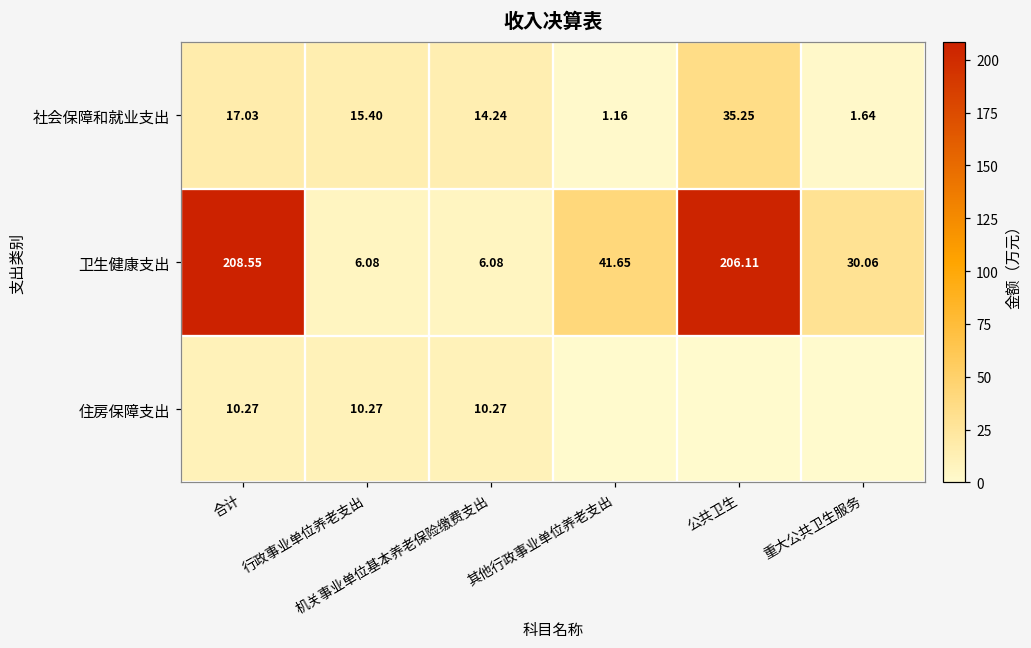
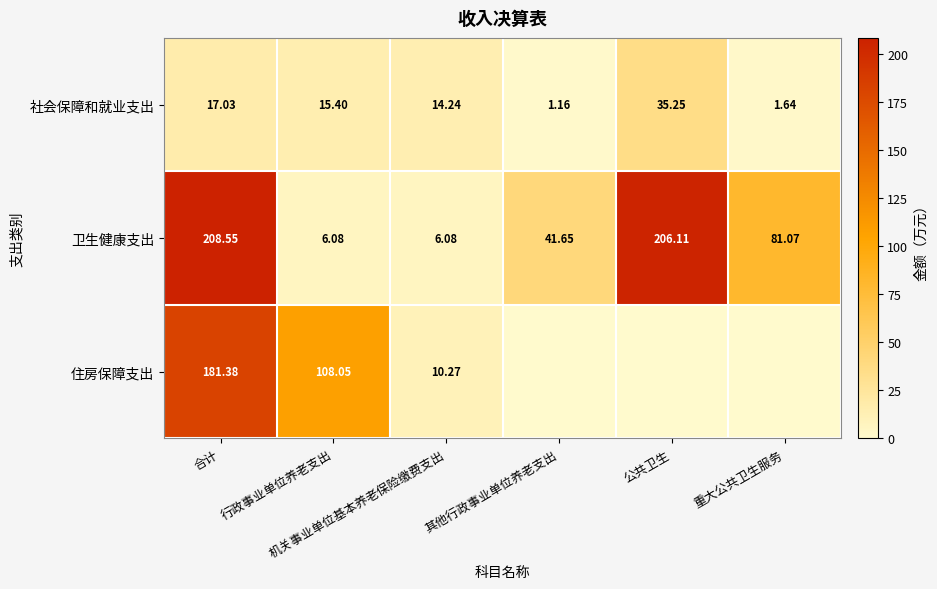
卫生健康支出, 重大公共卫生服务: 30.06 -> 81.07
住房保障支出, 合计: 10.27 -> 181.38
住房保障支出, 行政事业单位养老支出: 10.27 -> 108.05
